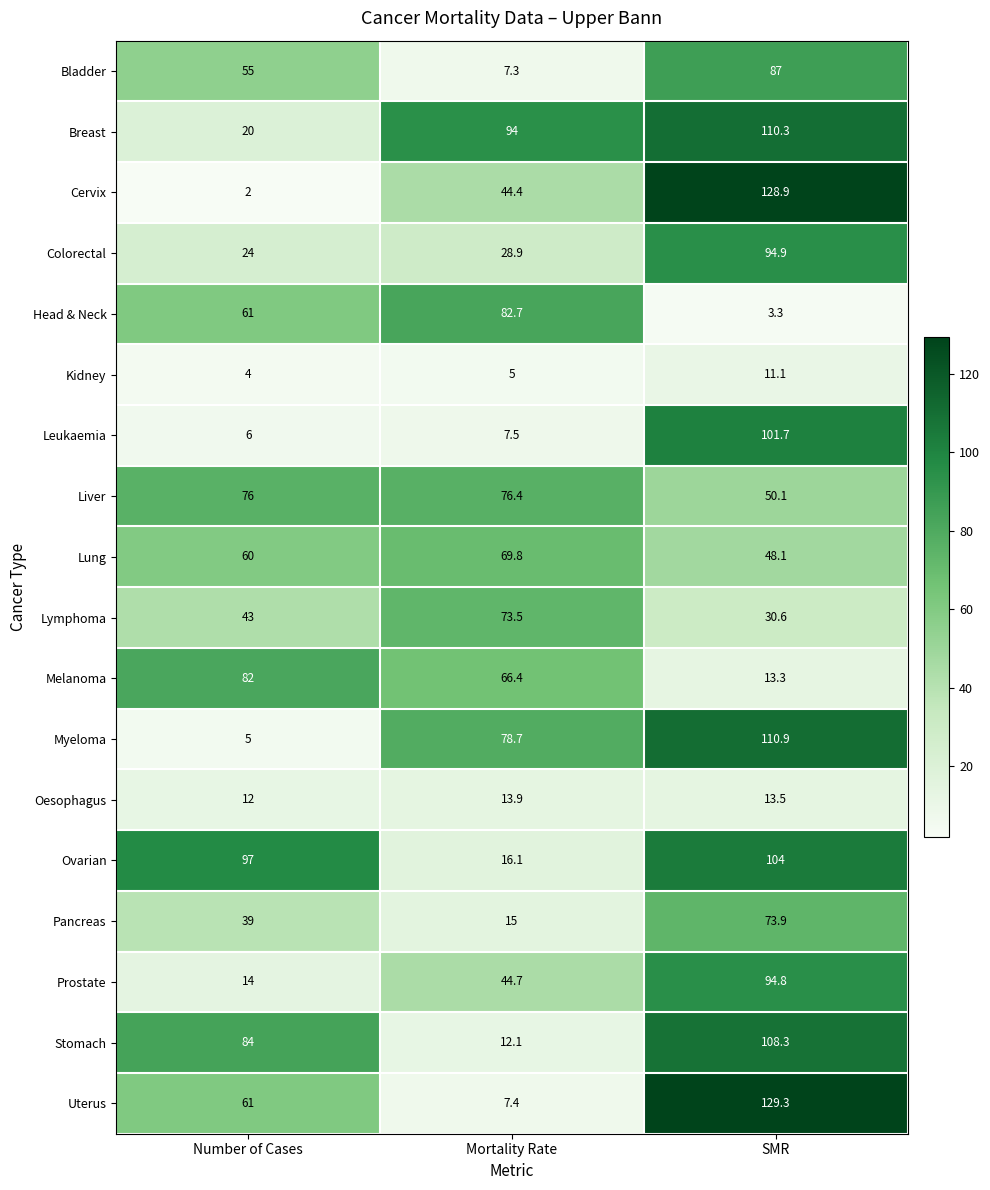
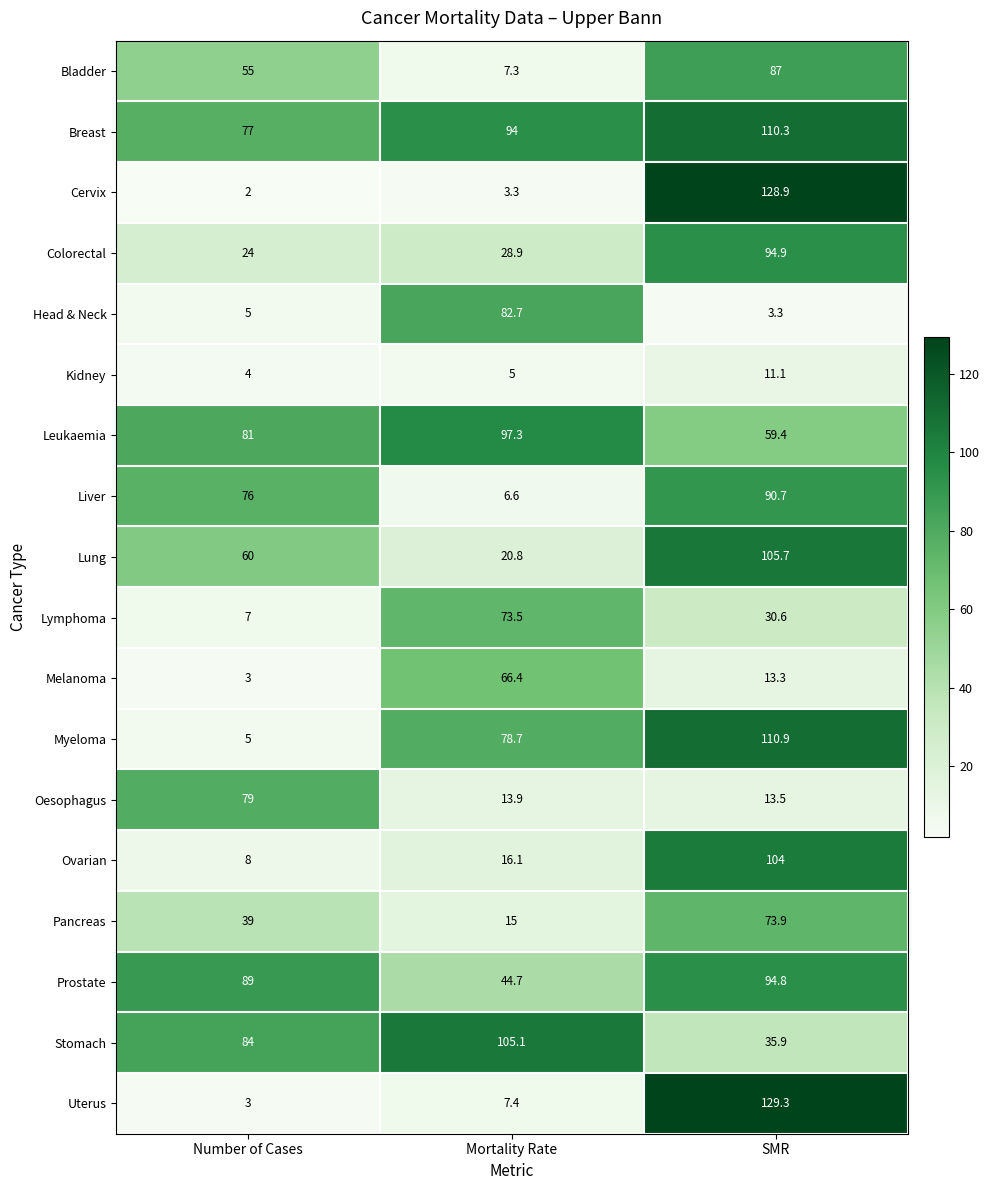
Breast, Number of Cases: 20 -> 77
Cervix, Mortality Rate: 44.4 -> 3.3
Head & Neck, Number of Cases: 61 -> 5
Leukaemia, Number of Cases: 6 -> 81
Leukaemia, Mortality Rate: 7.5 -> 97.3
Leukaemia, SMR: 101.7 -> 59.4
Liver, Mortality Rate: 76.4 -> 6.6
Liver, SMR: 50.1 -> 90.7
Lung, Mortality Rate: 69.8 -> 20.8
Lung, SMR: 48.1 -> 105.7
Lymphoma, Number of Cases: 43 -> 7
Melanoma, Number of Cases: 82 -> 3
Oesophagus, Number of Cases: 12 -> 79
Ovarian, Number of Cases: 97 -> 8
Prostate, Number of Cases: 14 -> 89
Stomach, Mortality Rate: 12.1 -> 105.1
Stomach, SMR: 108.3 -> 35.9
Uterus, Number of Cases: 61 -> 3
